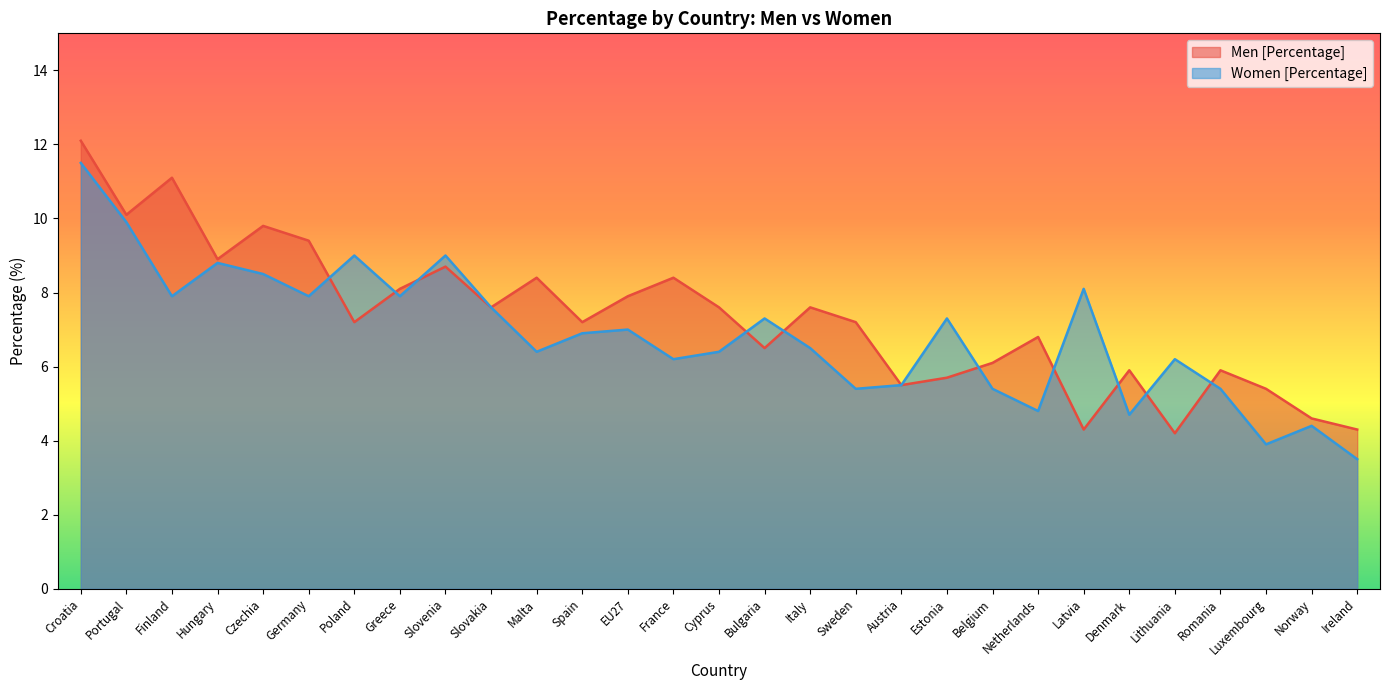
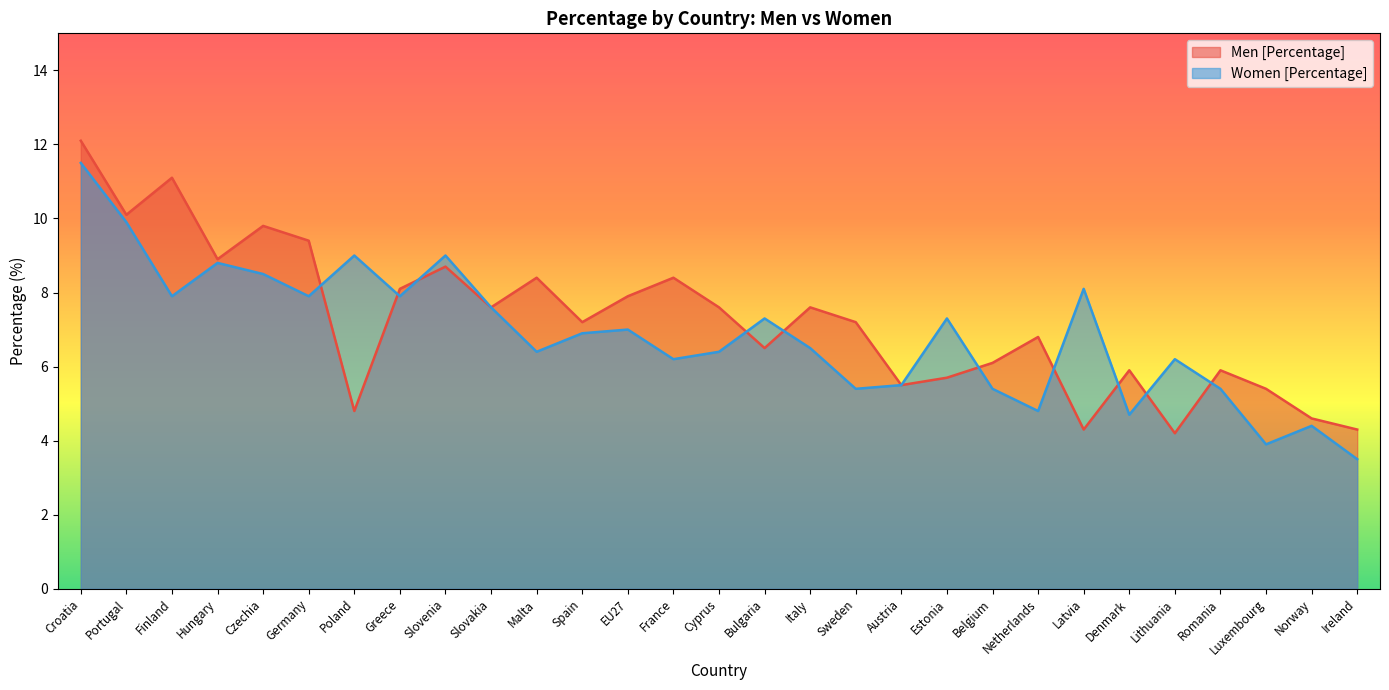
Men [Percentage], Poland: 7.2 -> 4.8
